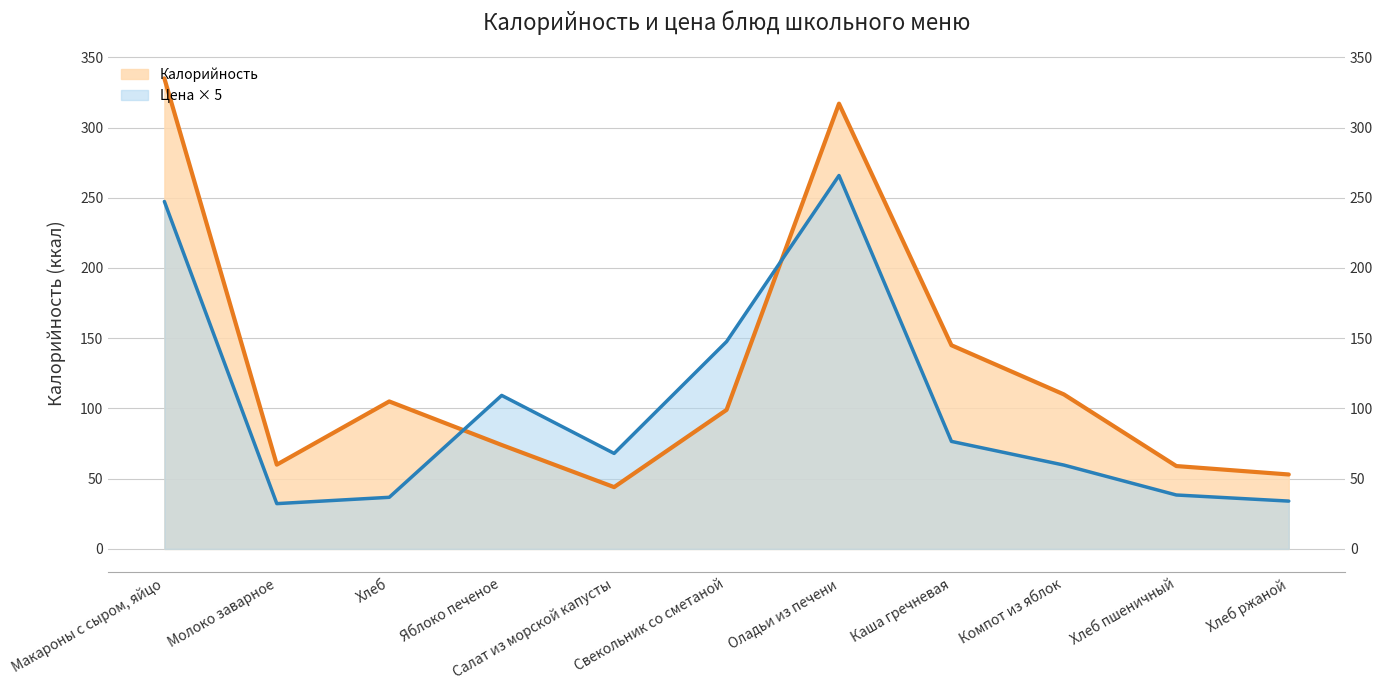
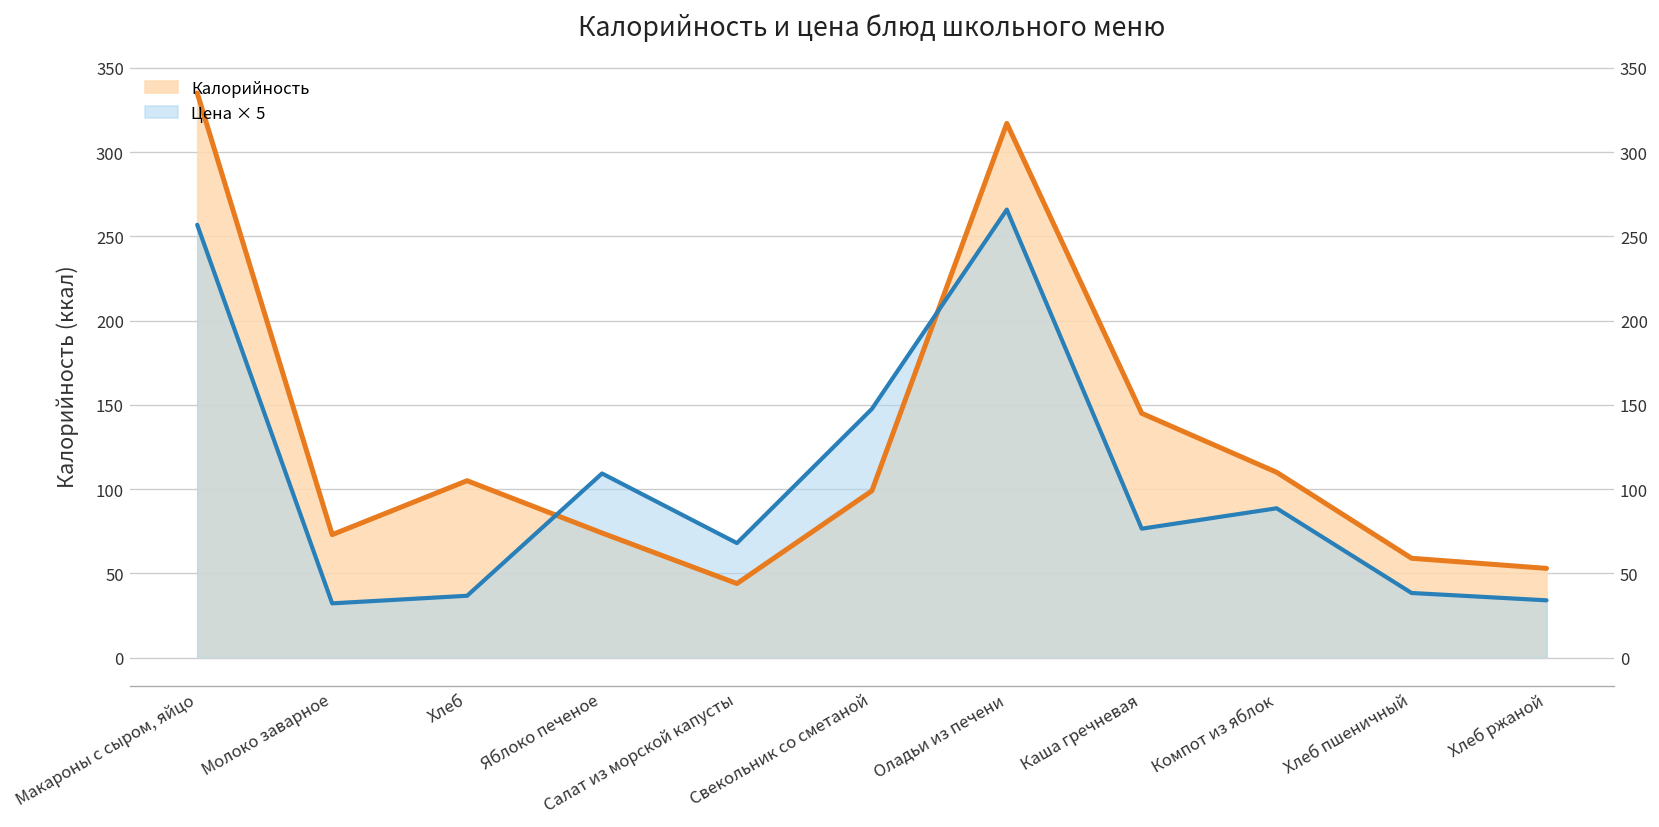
Цена × 5, Макароны с сыром, яйцо: 247 -> 257
Калорийность, Молоко заварное: 60 -> 73
Цена × 5, Компот из яблок: 60 -> 89
